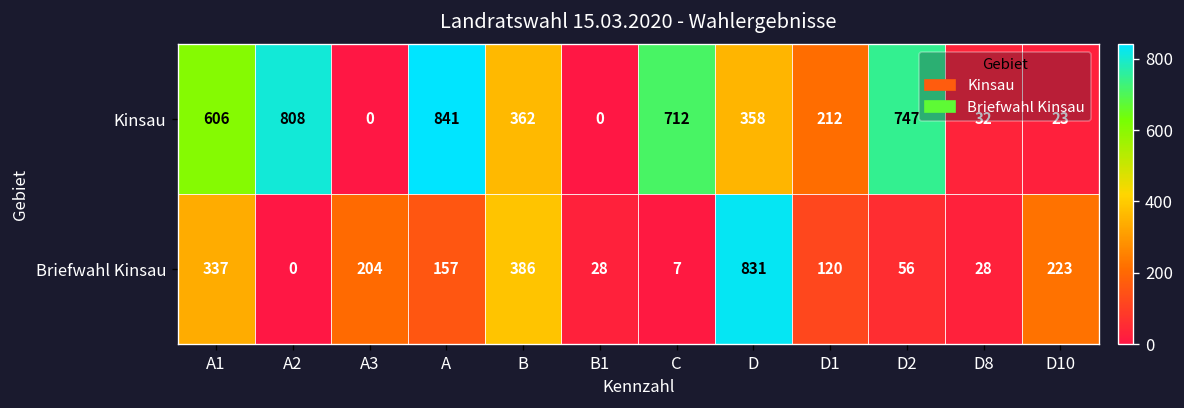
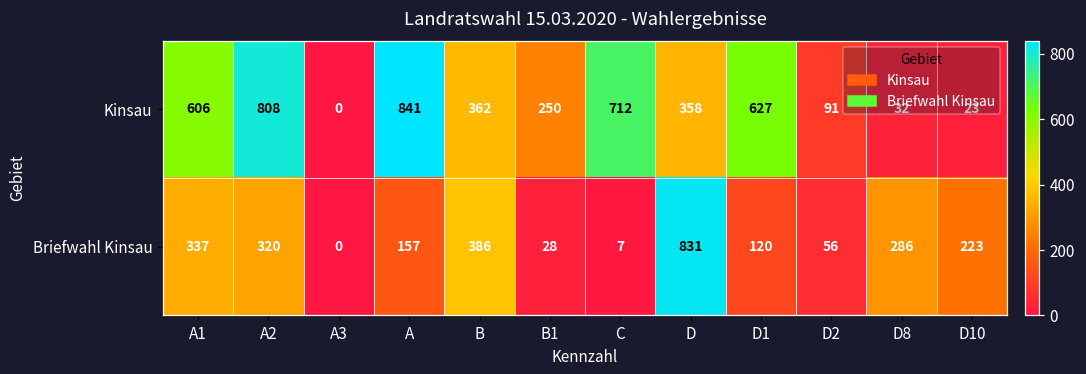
Kinsau, B1: 0 -> 250
Kinsau, D1: 212 -> 627
Kinsau, D2: 747 -> 91
Briefwahl Kinsau, A2: 0 -> 320
Briefwahl Kinsau, A3: 204 -> 0
Briefwahl Kinsau, D8: 28 -> 286
